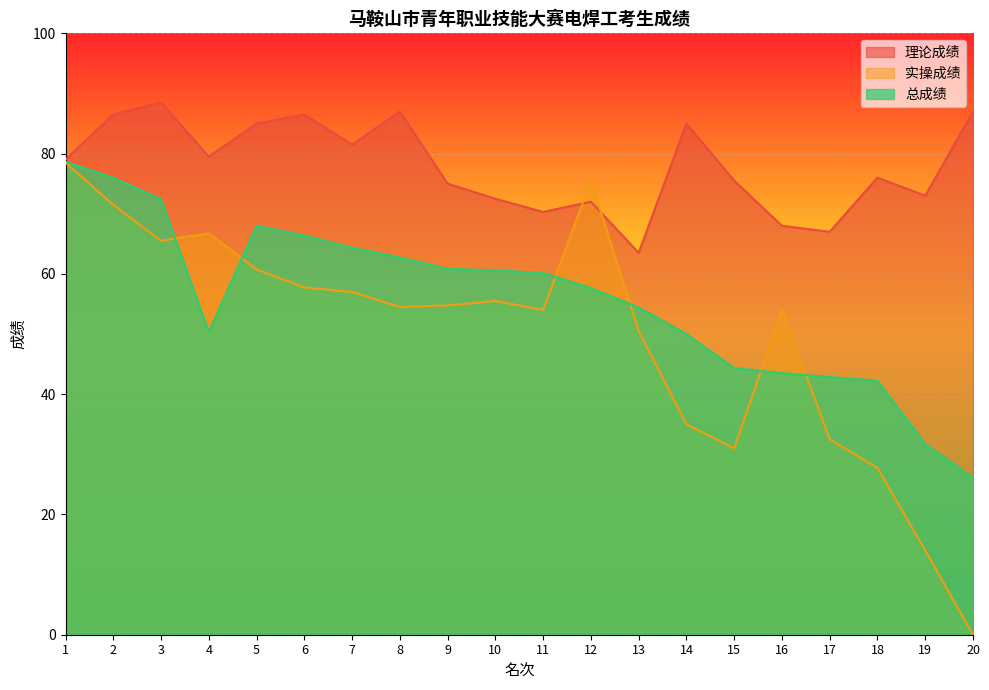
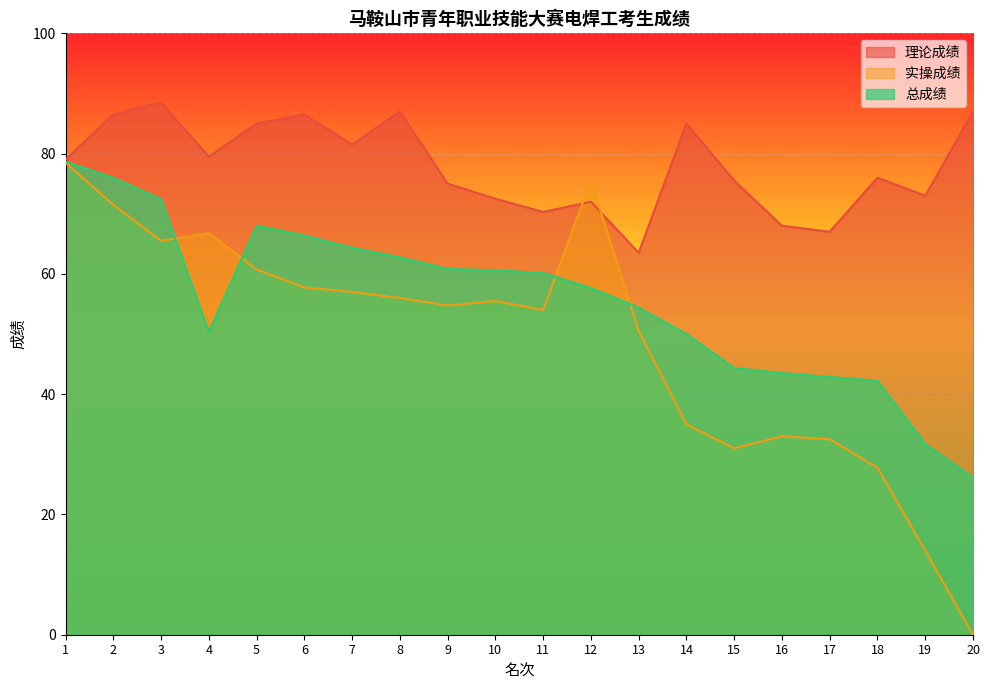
实操成绩, 8: 55 -> 56
实操成绩, 16: 54 -> 33
